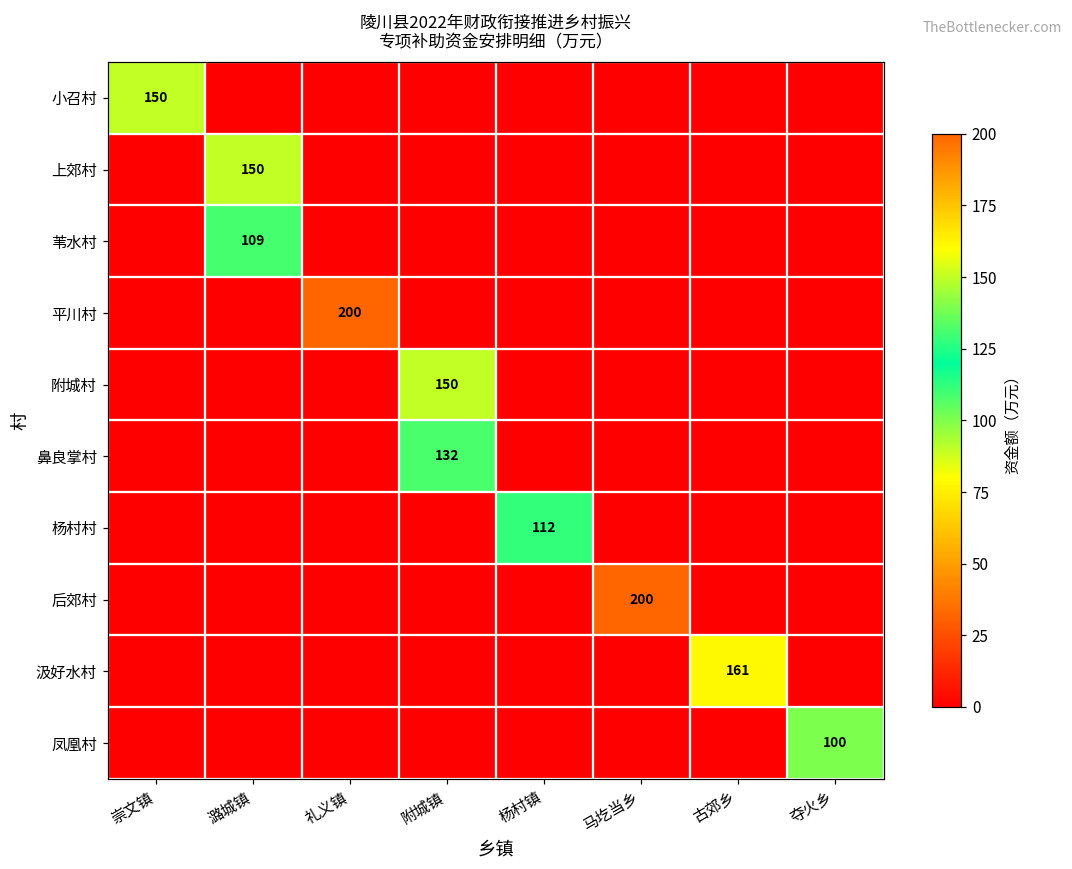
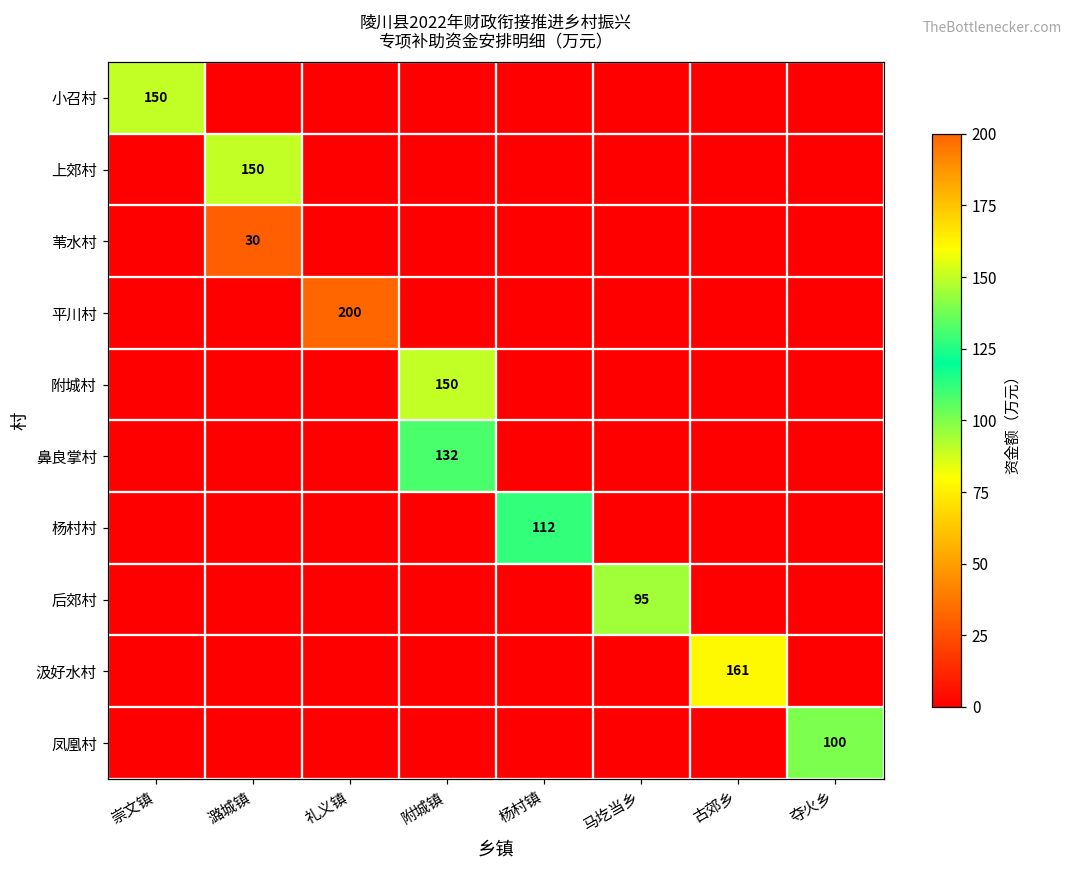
苇水村, 潞城镇: 109 -> 30
后郊村, 马圪当乡: 200 -> 95
